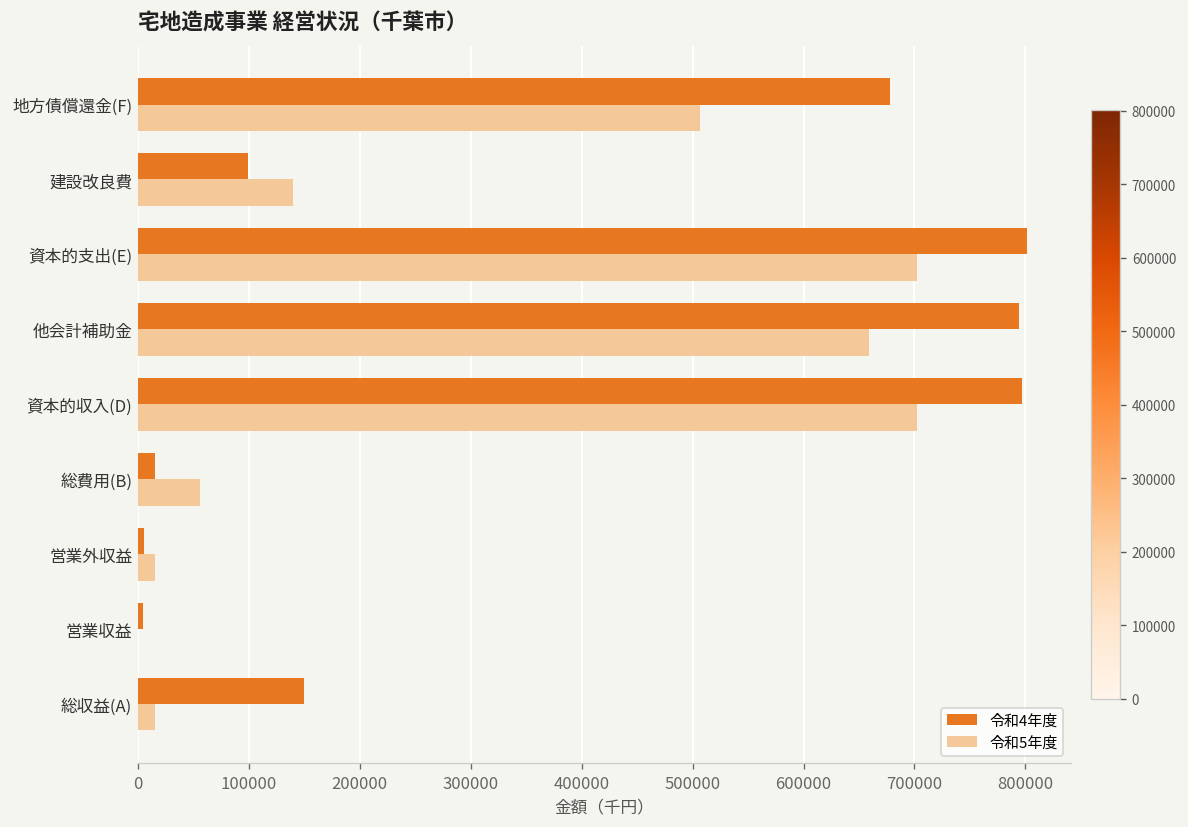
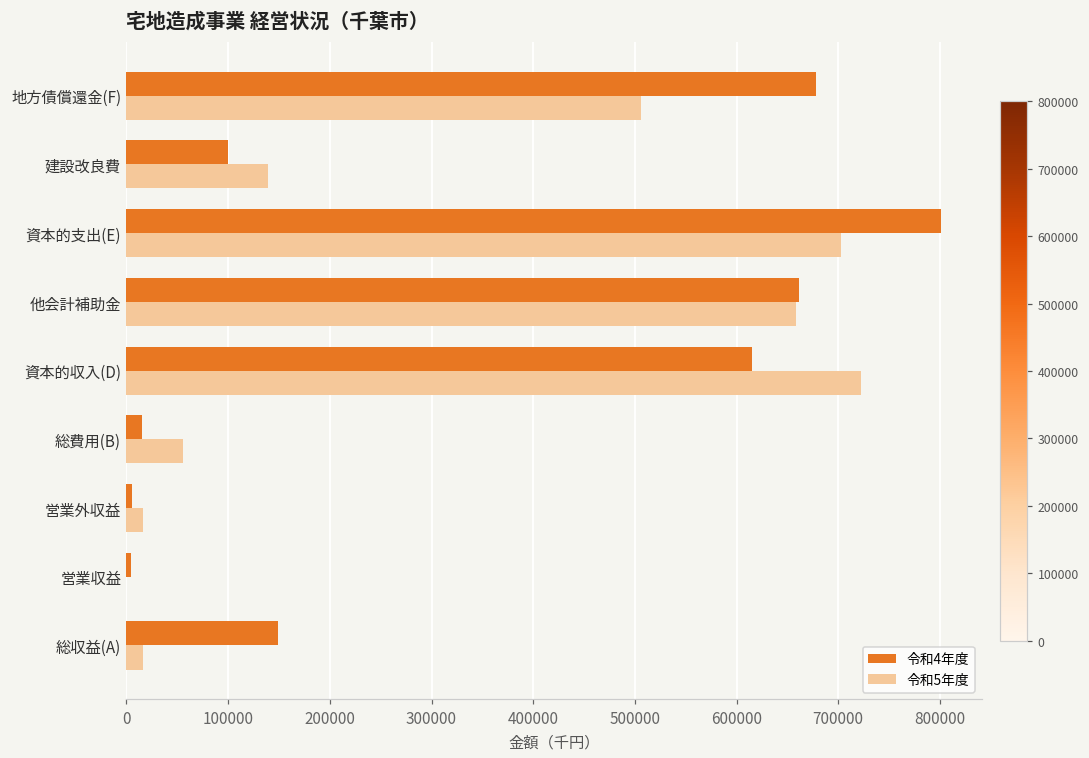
令和4年度, 他会計補助金: 790000 -> 660000
令和4年度, 資本的収入(D): 800000 -> 620000
令和5年度, 資本的収入(D): 700000 -> 720000
